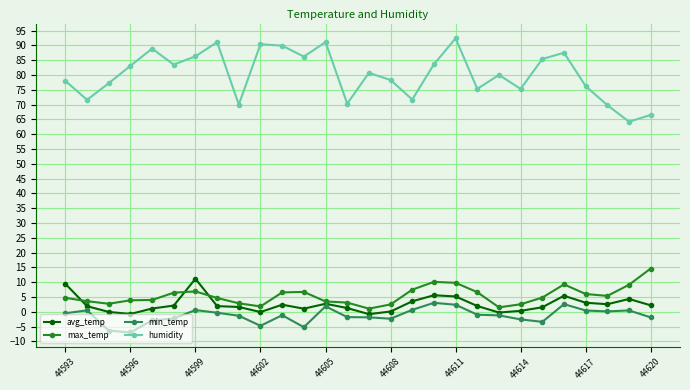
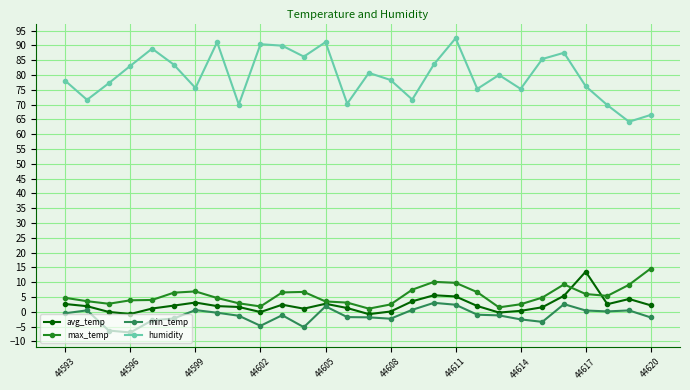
avg_temp, 44593: 9 -> 3
avg_temp, 44599: 11 -> 3
humidity, 44599: 86 -> 76
avg_temp, 44617: 3 -> 14
